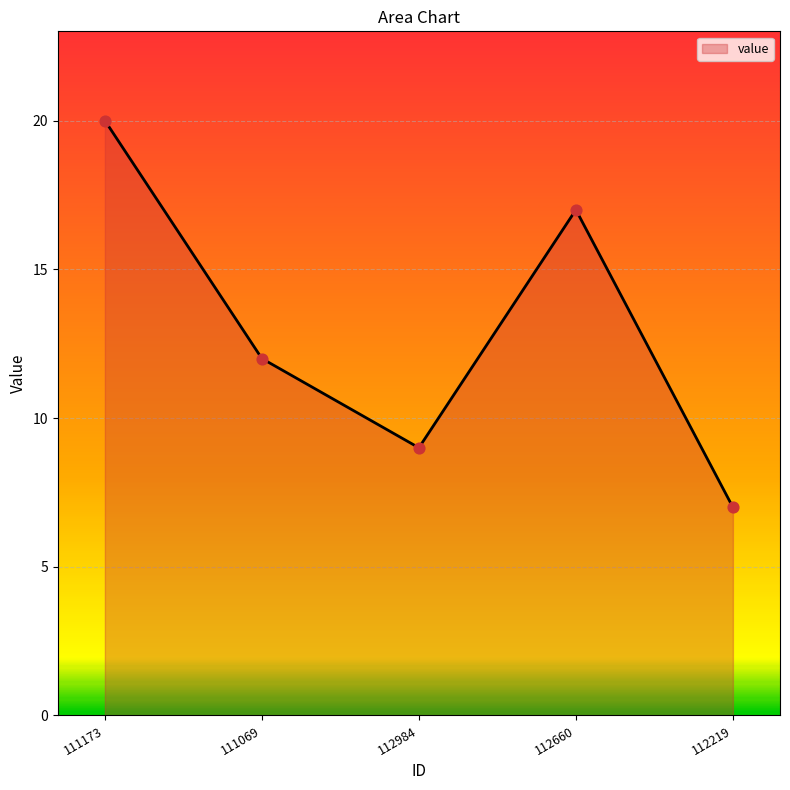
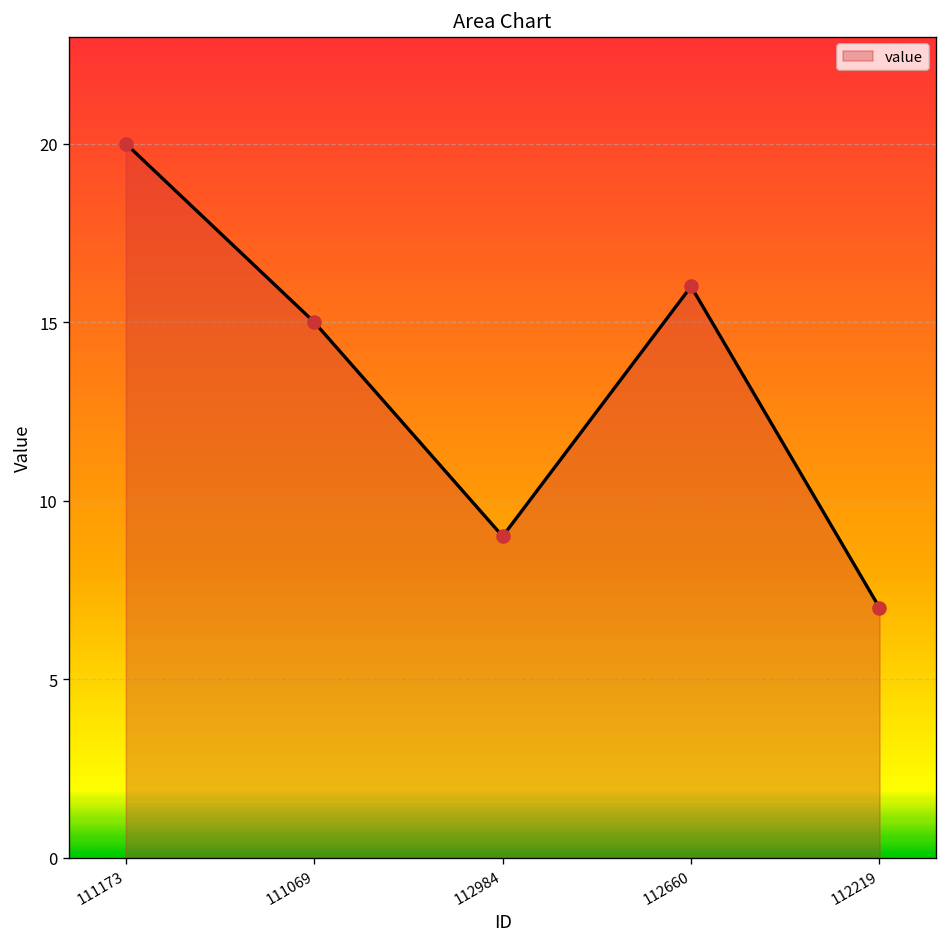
111069: 12 -> 15
112660: 17 -> 16
